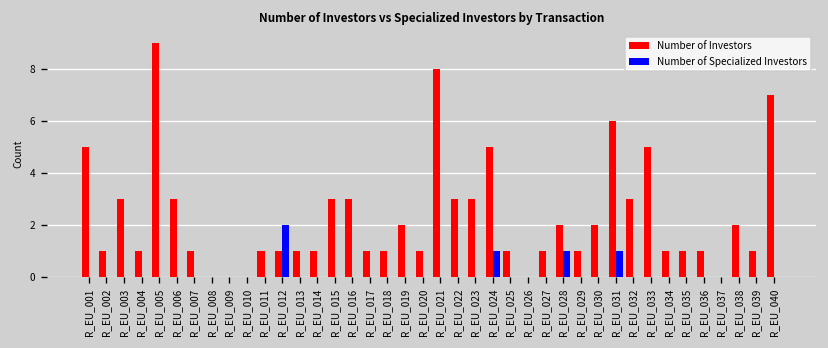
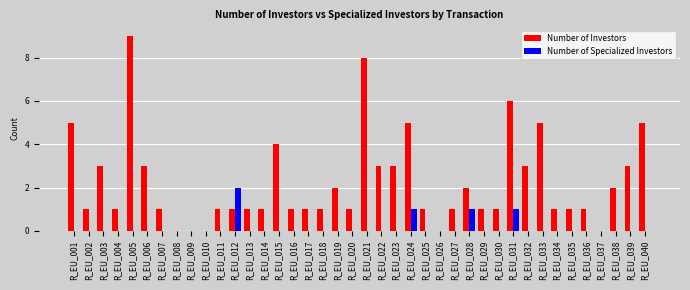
Number of Investors, R_EU_015: 3 -> 4
Number of Investors, R_EU_016: 3 -> 1
Number of Investors, R_EU_030: 2 -> 1
Number of Investors, R_EU_039: 1 -> 3
Number of Investors, R_EU_040: 7 -> 5
